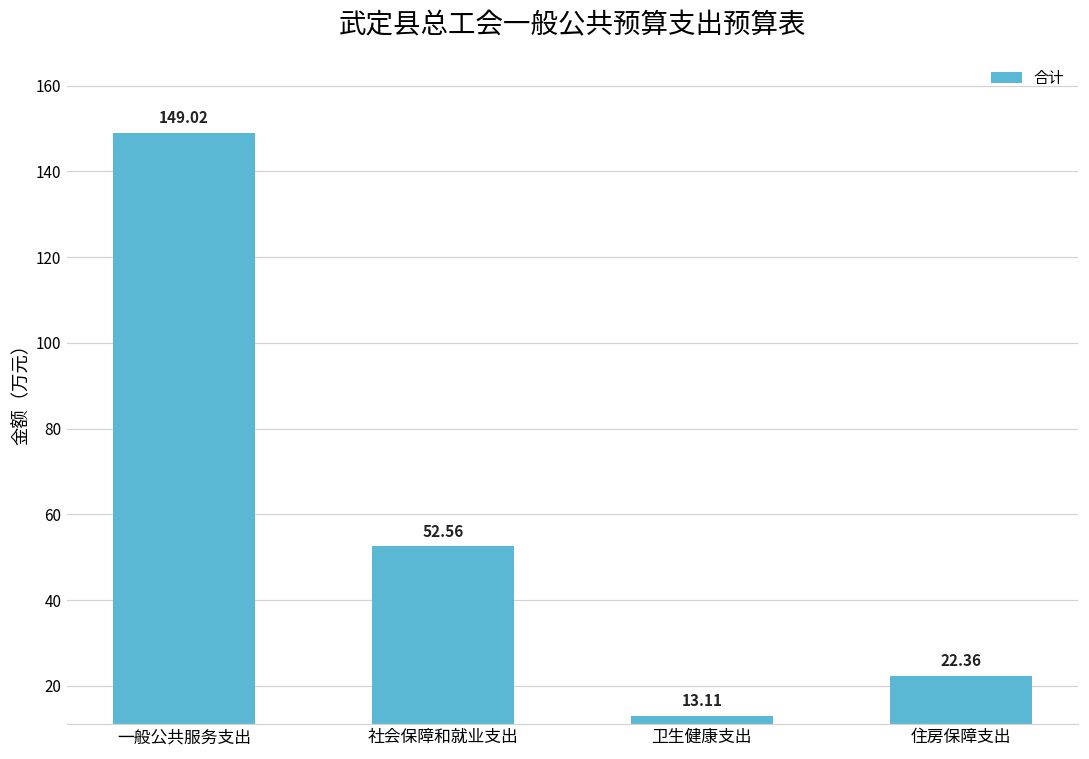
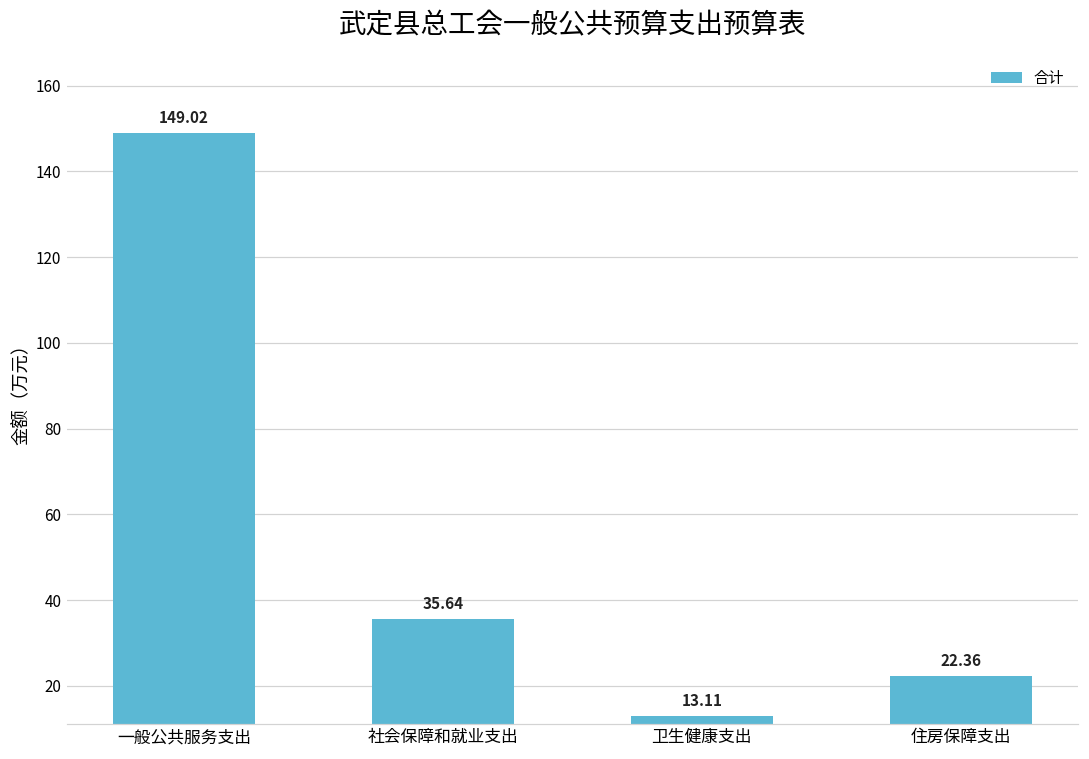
社会保障和就业支出: 52.56 -> 35.64
